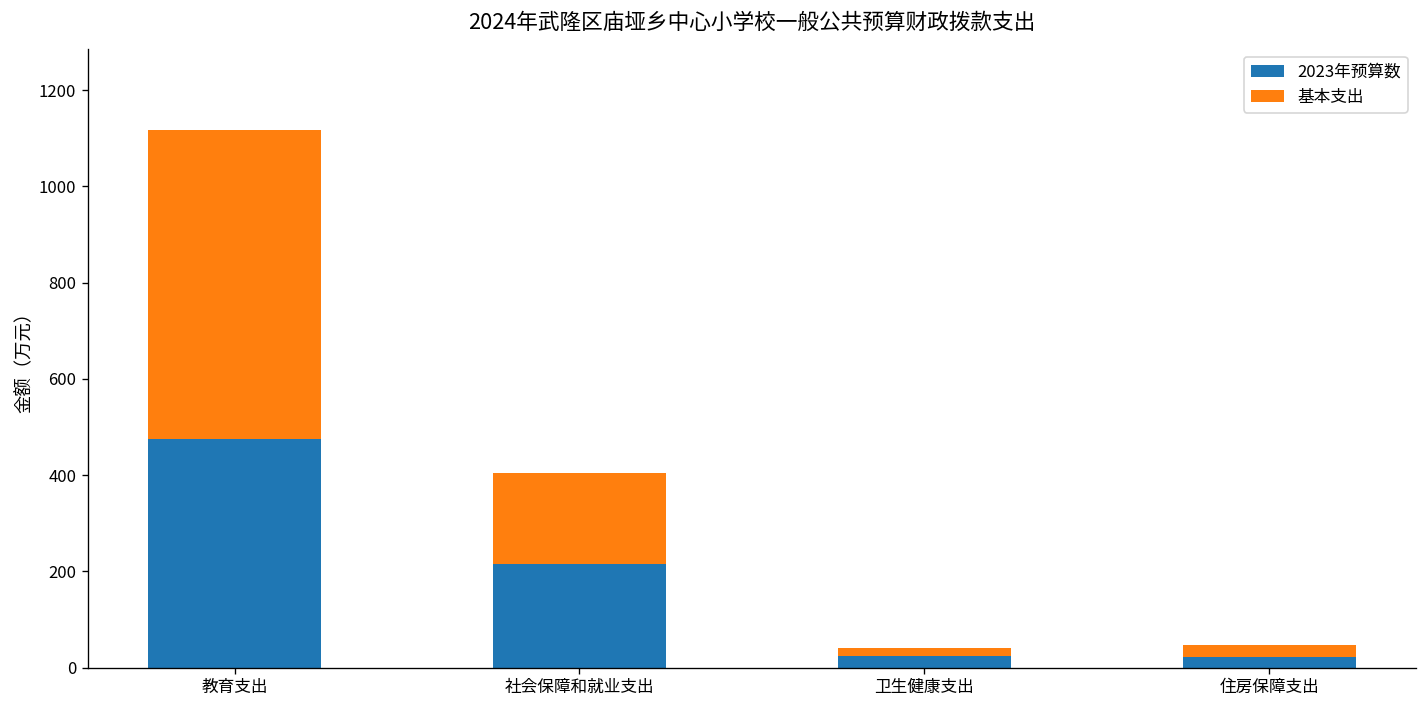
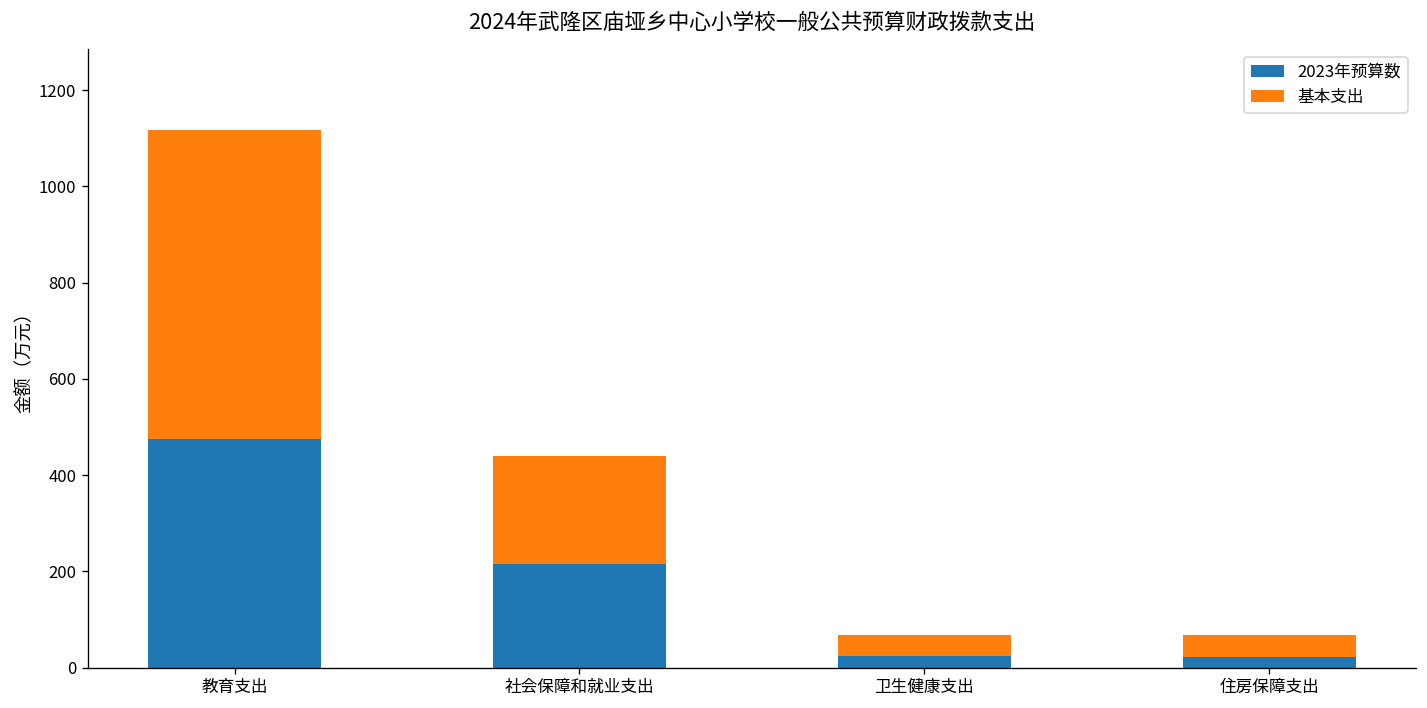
基本支出, 社会保障和就业支出: 190 -> 230
基本支出, 卫生健康支出: 20 -> 40
基本支出, 住房保障支出: 30 -> 50
